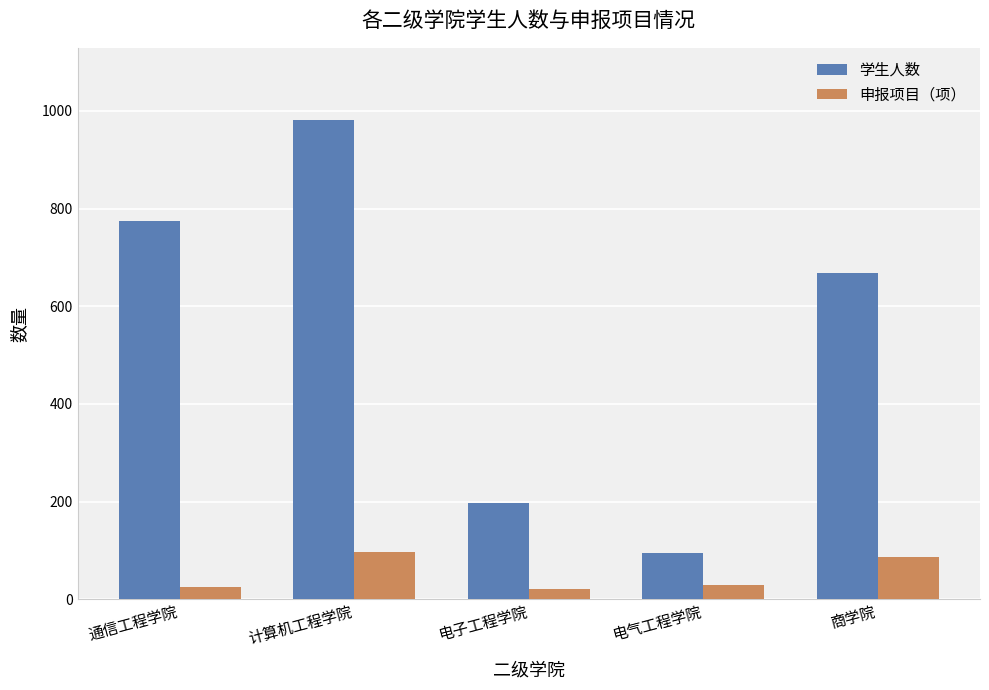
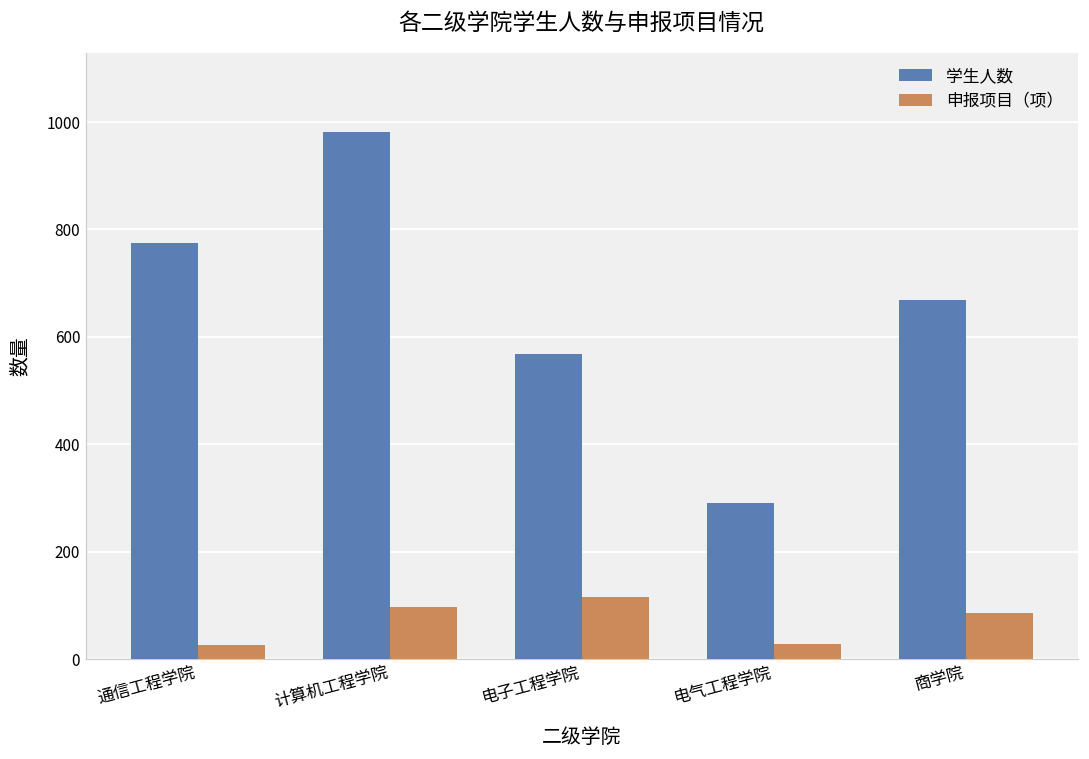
学生人数, 电子工程学院: 200 -> 570
申报项目（项）, 电子工程学院: 20 -> 120
学生人数, 电气工程学院: 100 -> 290
